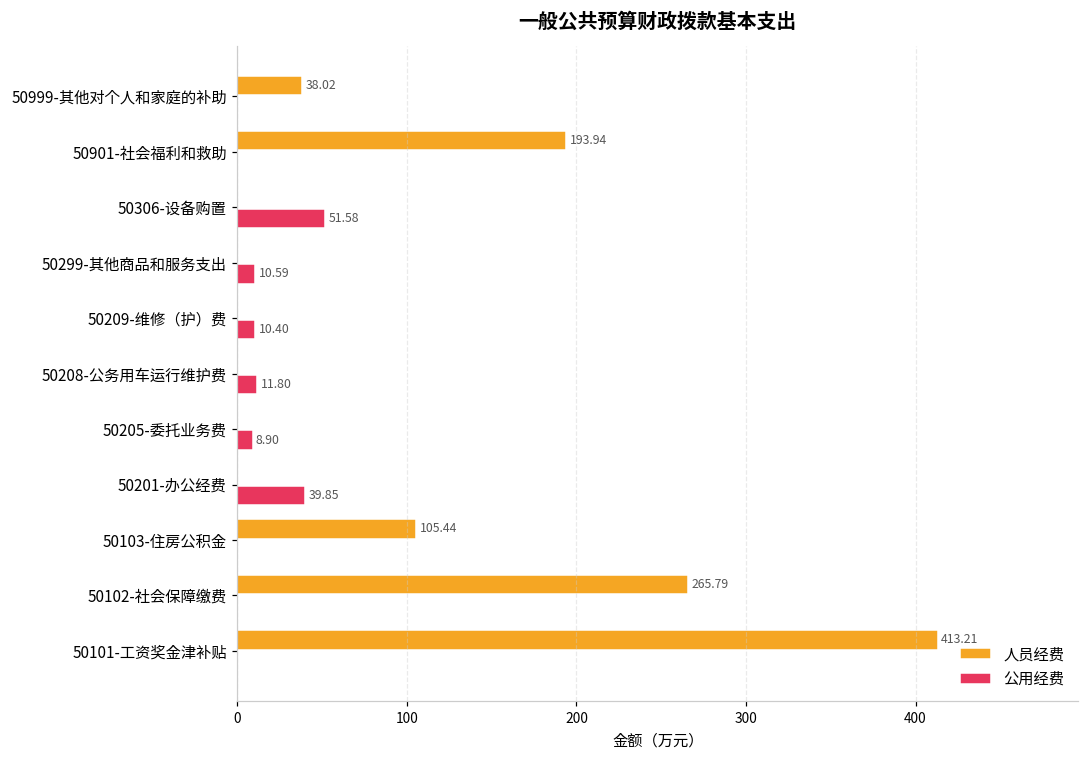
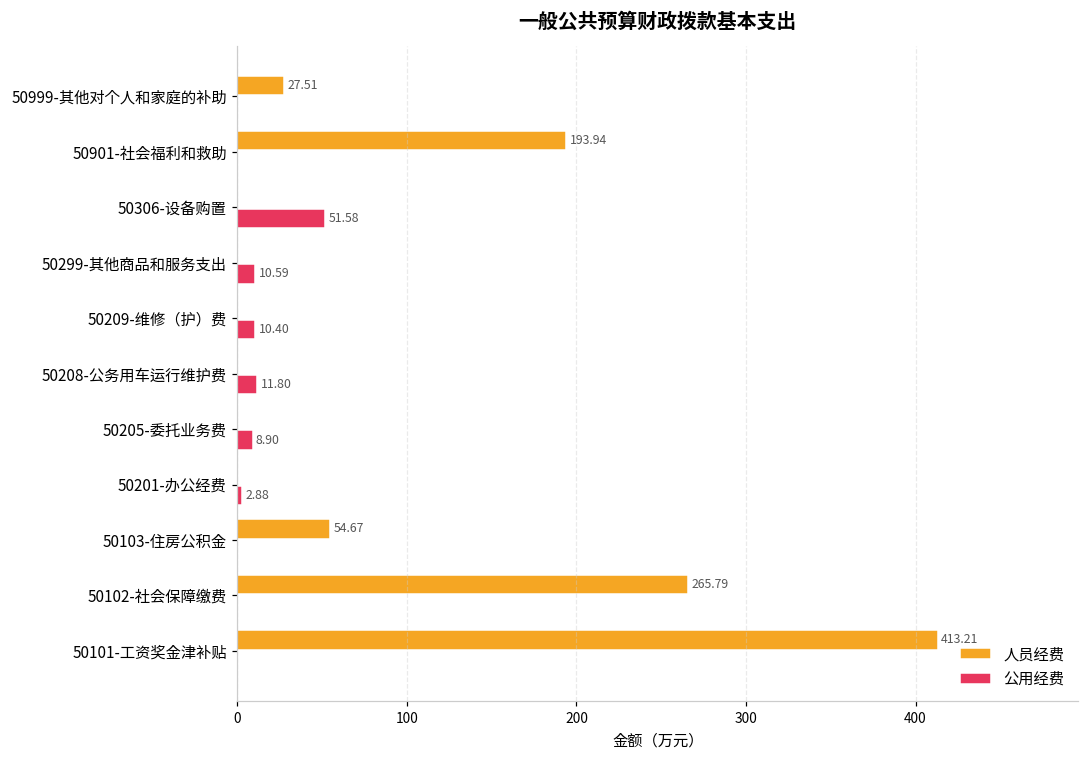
人员经费, 50999-其他对个人和家庭的补助: 38.02 -> 27.51
公用经费, 50201-办公经费: 39.85 -> 2.88
人员经费, 50103-住房公积金: 105.44 -> 54.67
